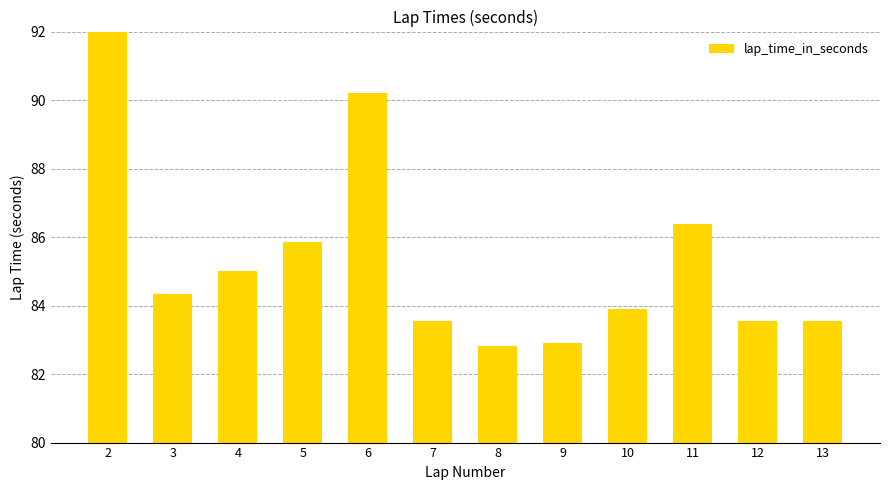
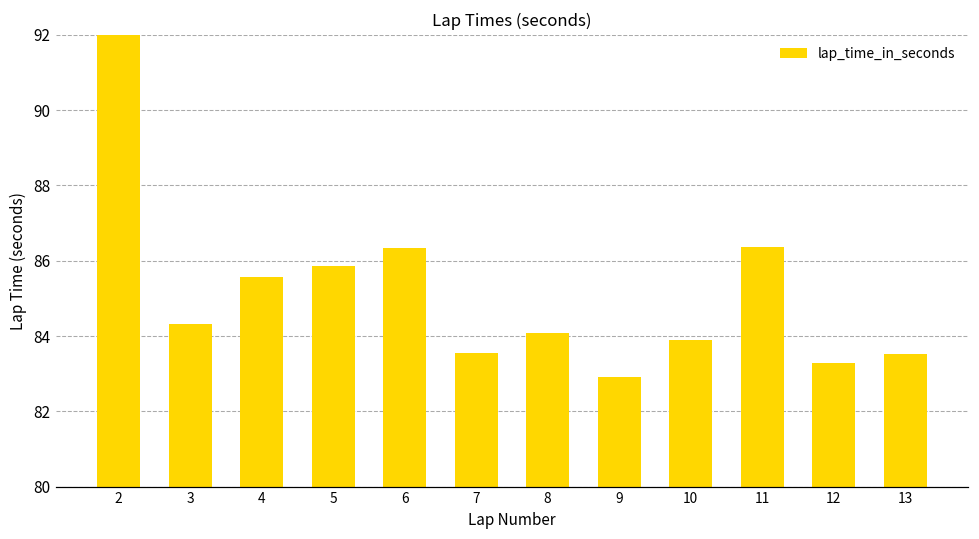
4: 85.0 -> 85.6
6: 90.2 -> 86.4
8: 82.8 -> 84.1
12: 83.5 -> 83.3
